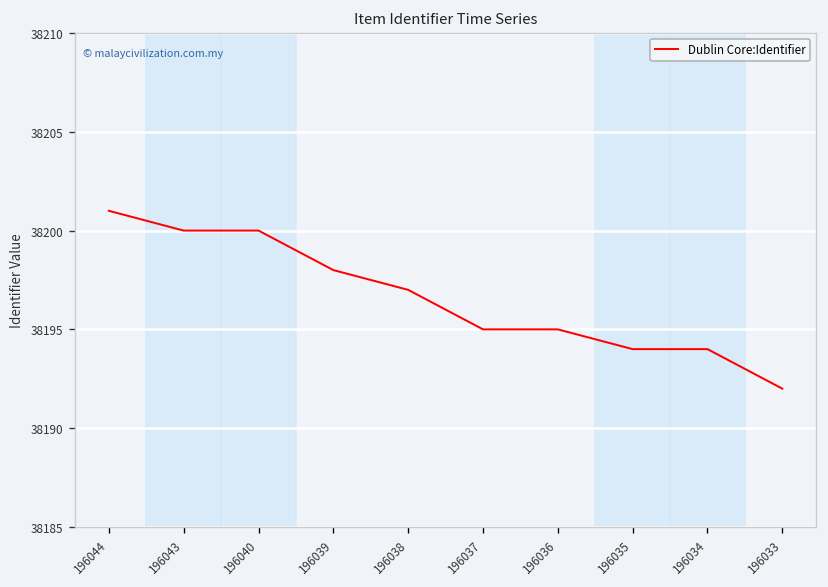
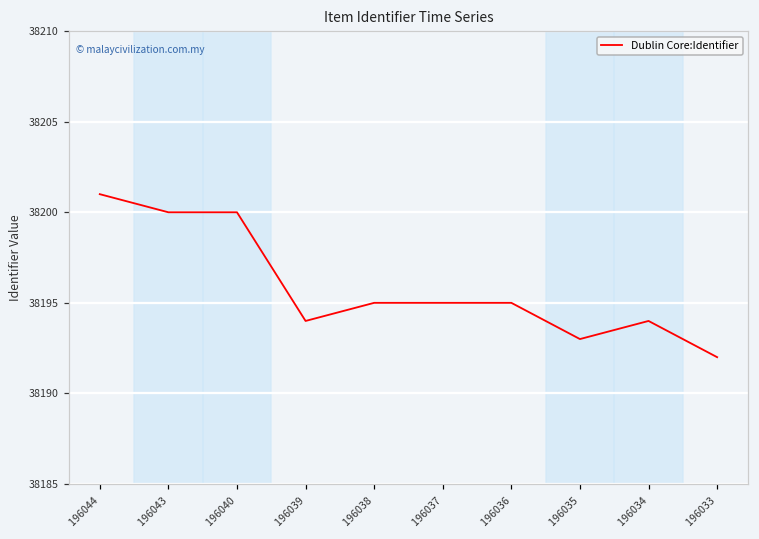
196039: 38198 -> 38194
196038: 38197 -> 38195
196035: 38194 -> 38193
